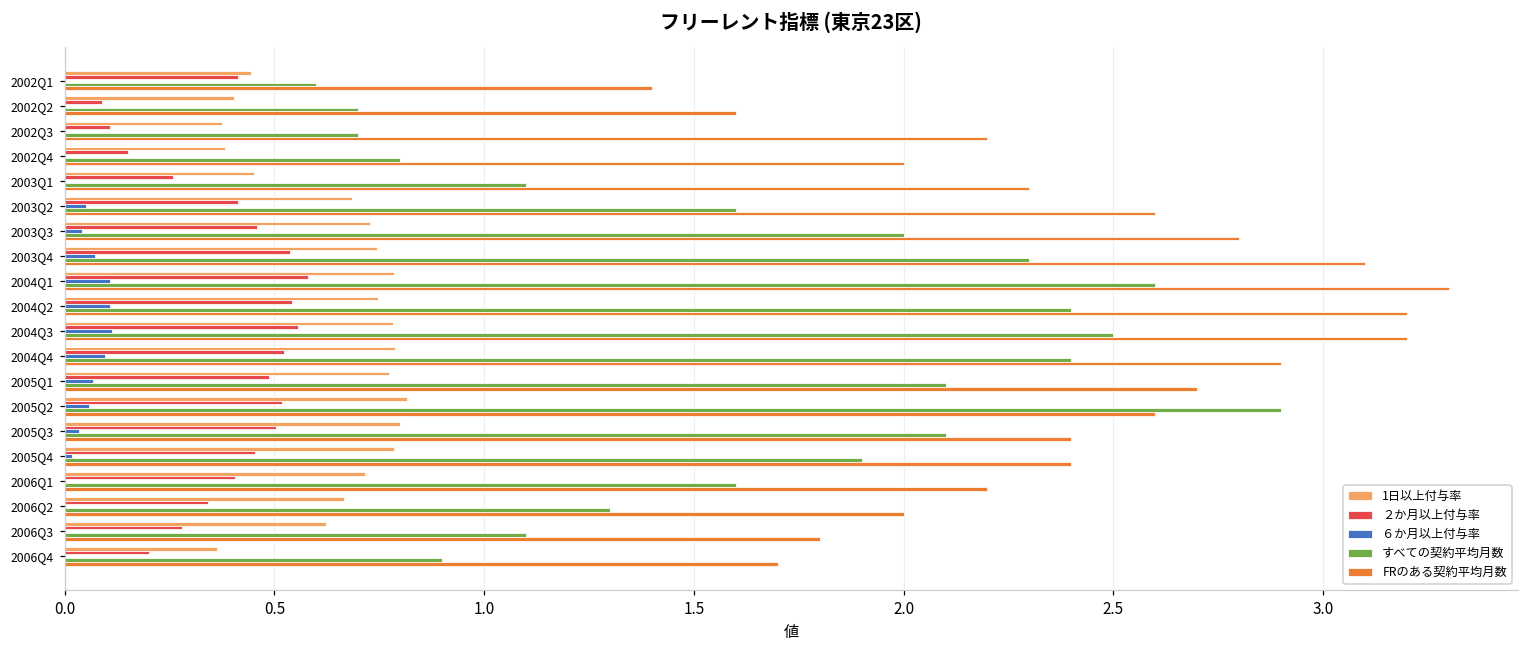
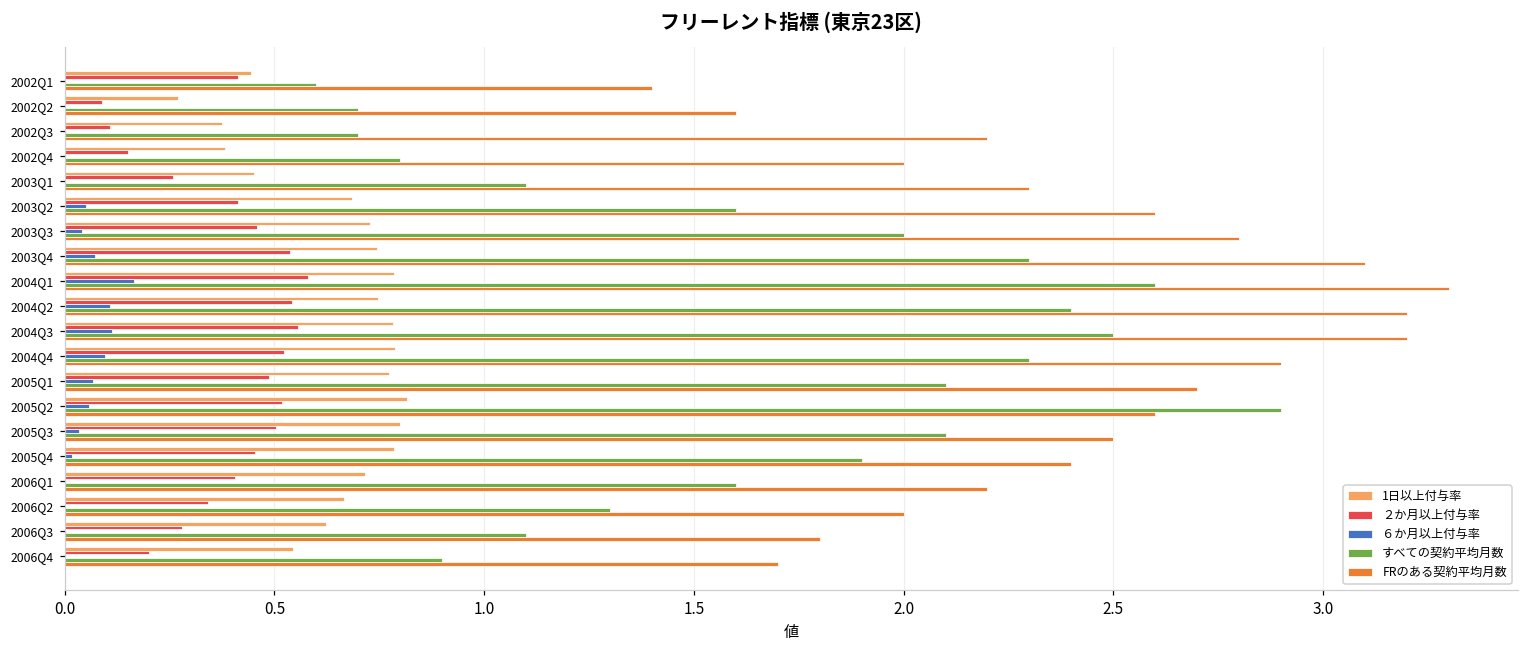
1日以上付与率, 2002Q2: 0.40 -> 0.27
６か月以上付与率, 2004Q1: 0.11 -> 0.16
すべての契約平均月数, 2004Q4: 2.4 -> 2.3
FRのある契約平均月数, 2005Q3: 2.4 -> 2.5
1日以上付与率, 2006Q4: 0.36 -> 0.55
